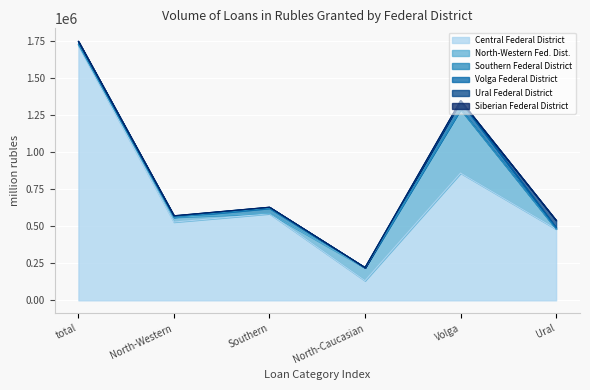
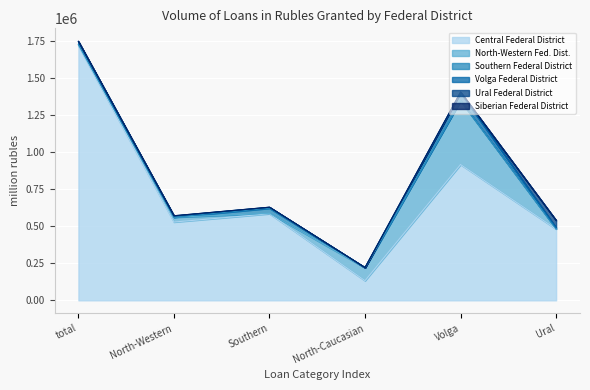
Central Federal District, Volga: 860000 -> 920000
